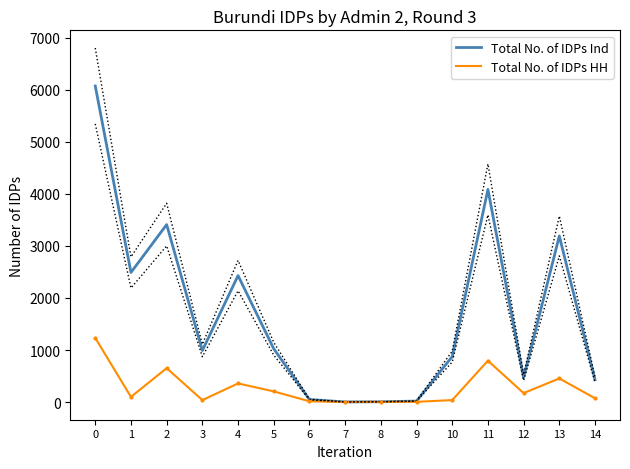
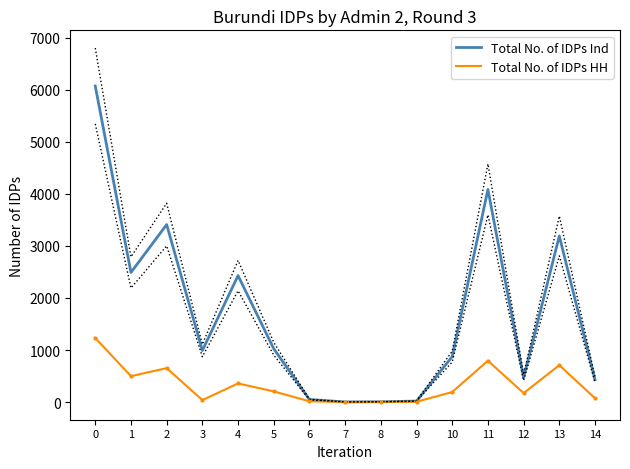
Total No. of IDPs HH, 1: 100 -> 500
Total No. of IDPs HH, 10: 0 -> 200
Total No. of IDPs HH, 13: 500 -> 700
